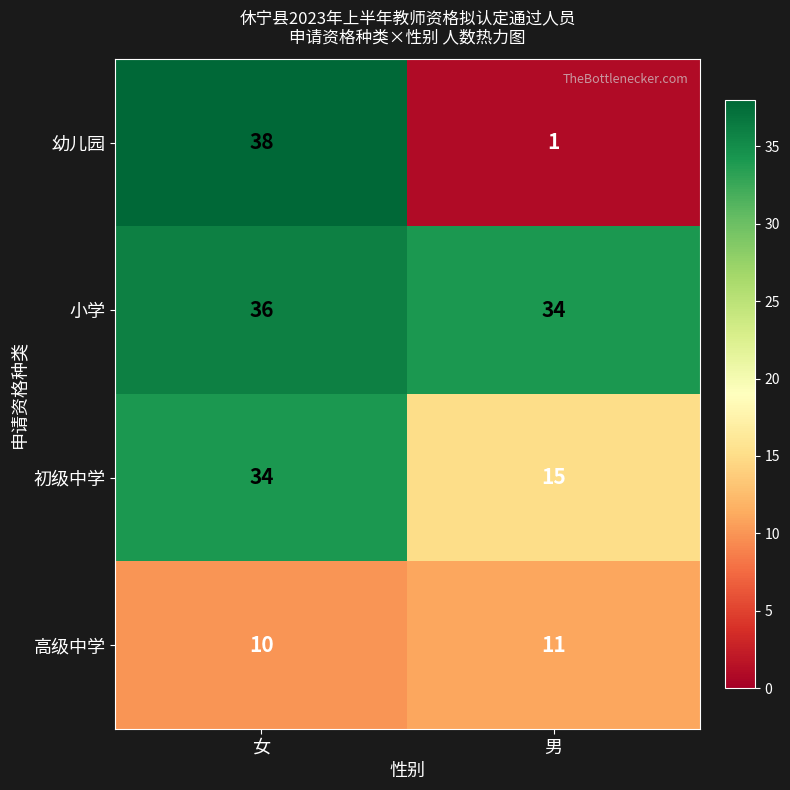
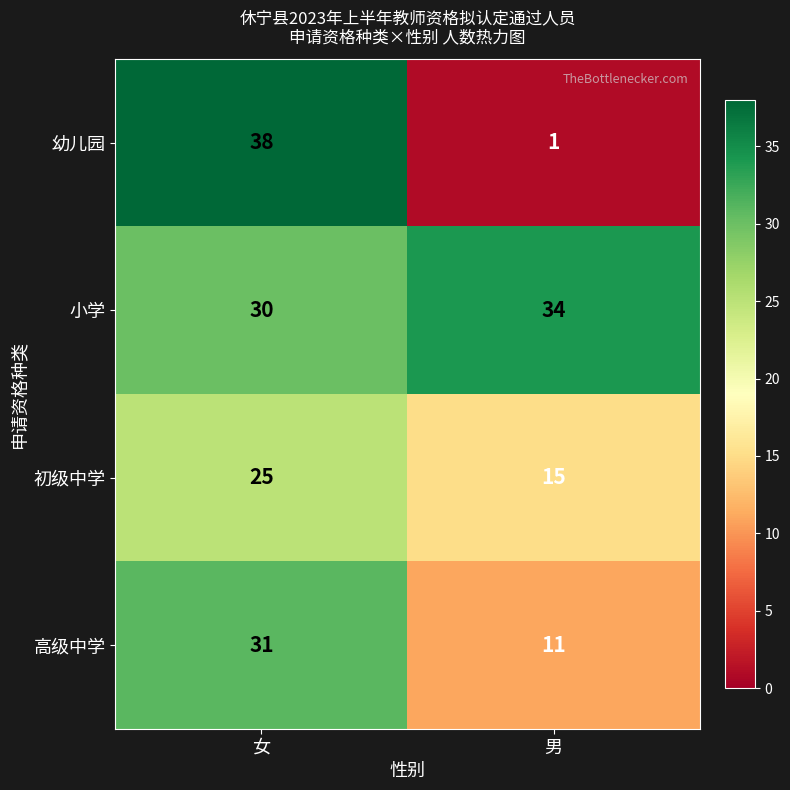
小学, 女: 36 -> 30
初级中学, 女: 34 -> 25
高级中学, 女: 10 -> 31
